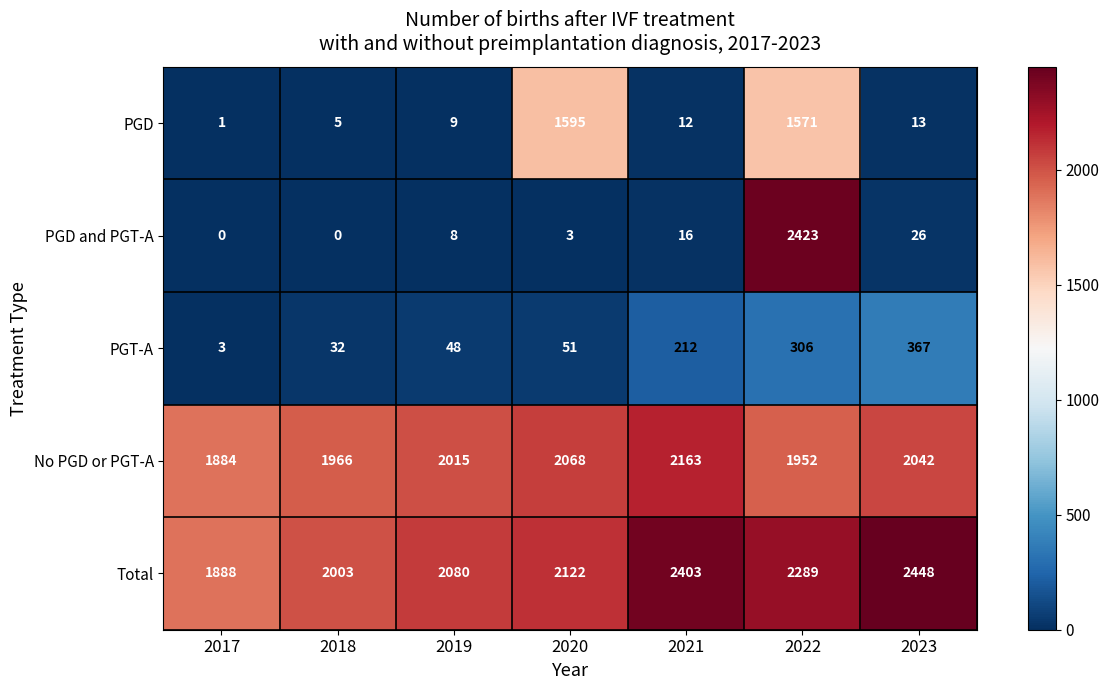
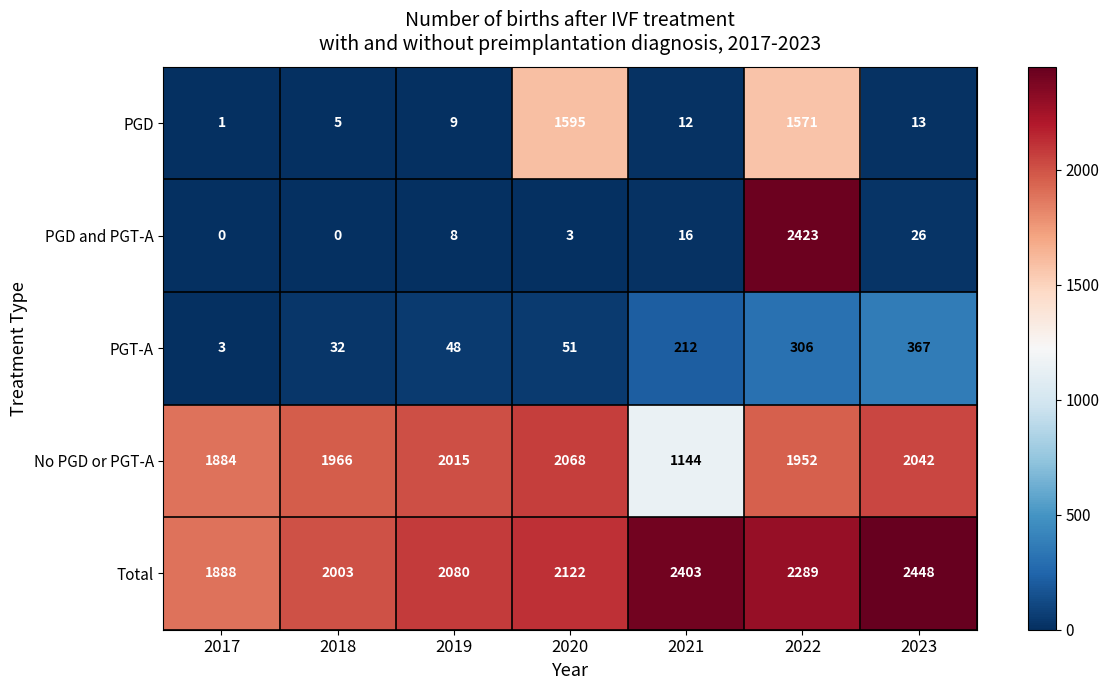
No PGD or PGT-A, 2021: 2163 -> 1144
